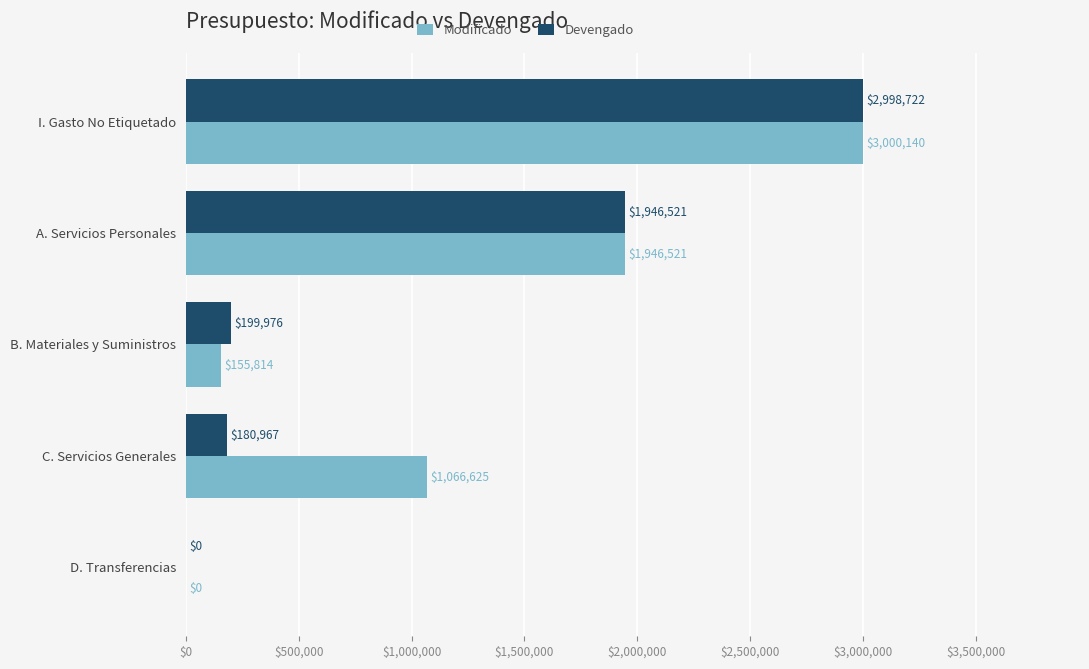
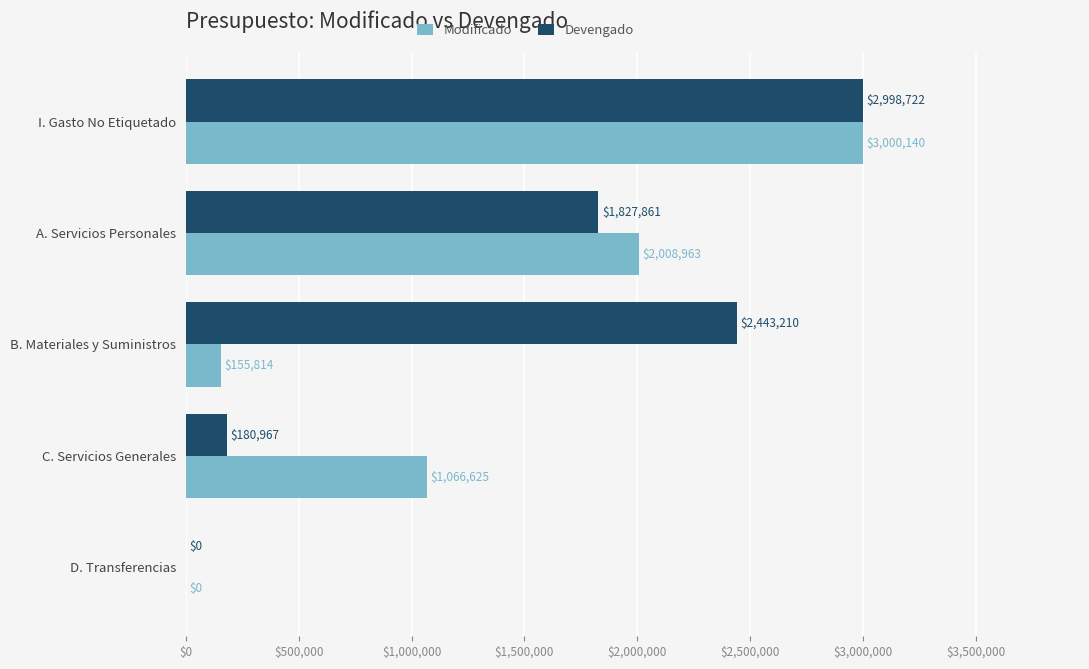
Devengado, A. Servicios Personales: $1,946,521 -> $1,827,861
Modificado, A. Servicios Personales: $1,946,521 -> $2,008,963
Devengado, B. Materiales y Suministros: $199,976 -> $2,443,210
